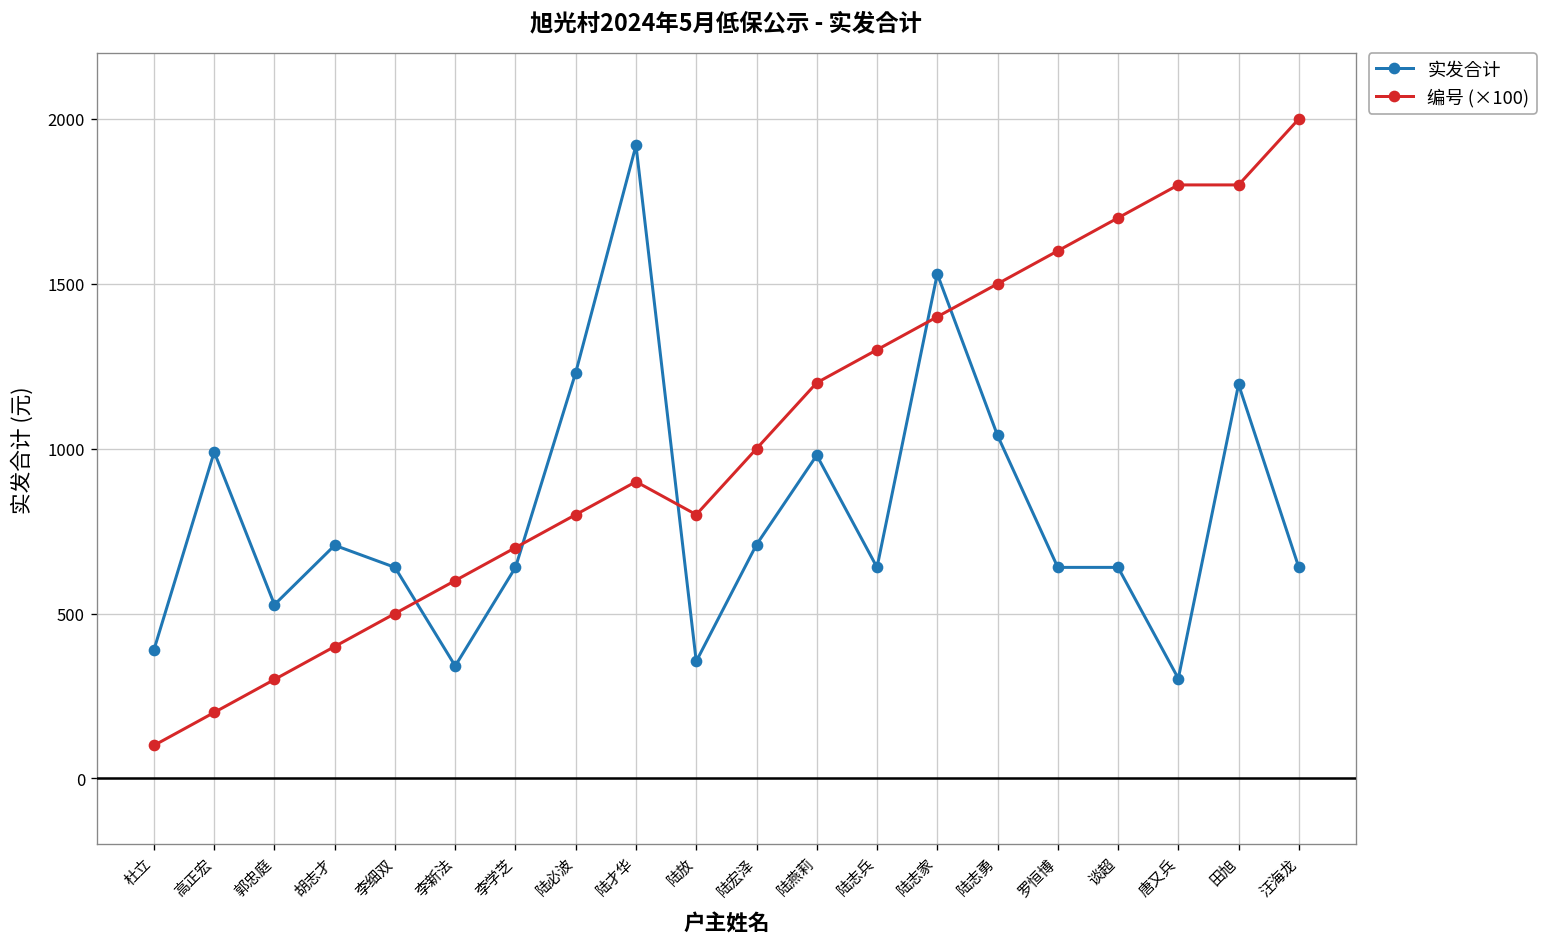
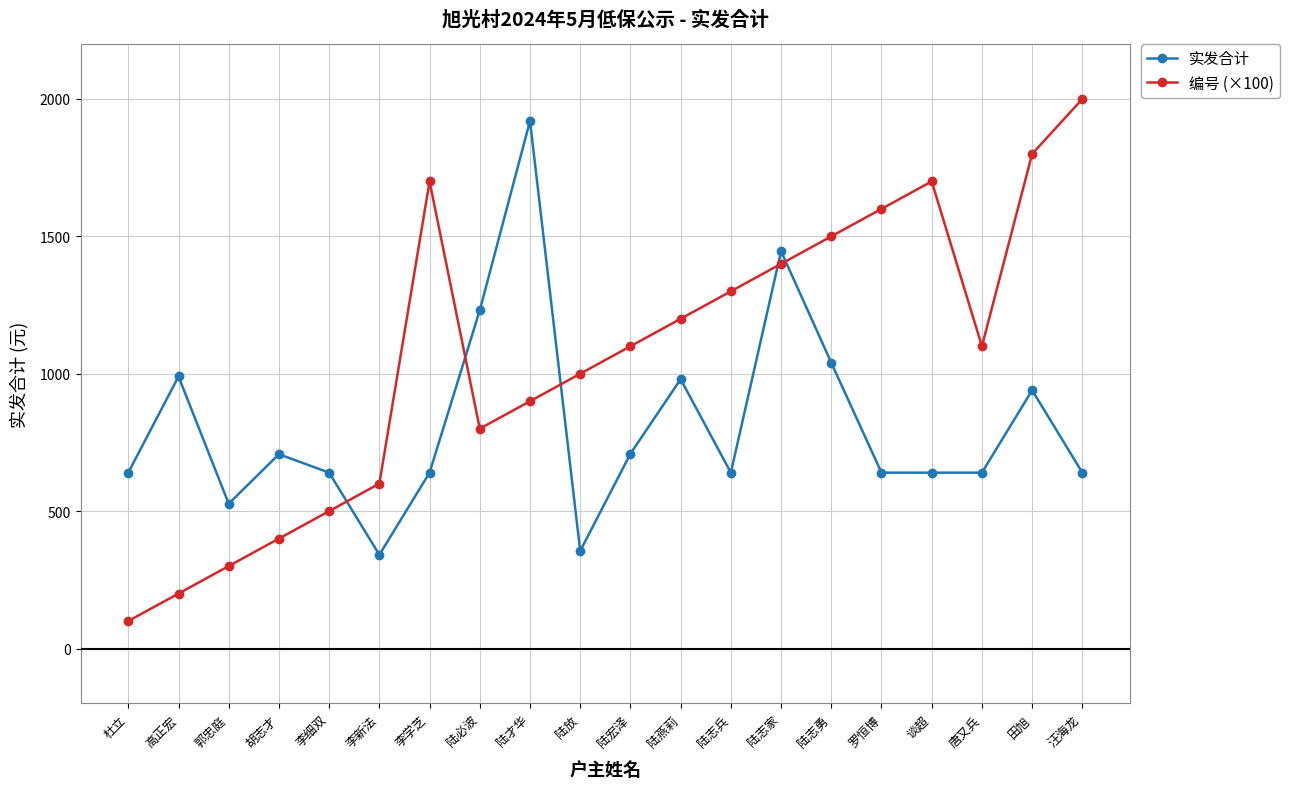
实发合计, 杜立: 390 -> 640
编号 (×100), 李学芝: 700 -> 1700
编号 (×100), 陆放: 800 -> 1000
编号 (×100), 陆宏泽: 1000 -> 1100
实发合计, 陆志家: 1530 -> 1450
实发合计, 唐又兵: 300 -> 640
编号 (×100), 唐又兵: 1800 -> 1100
实发合计, 田旭: 1200 -> 940
